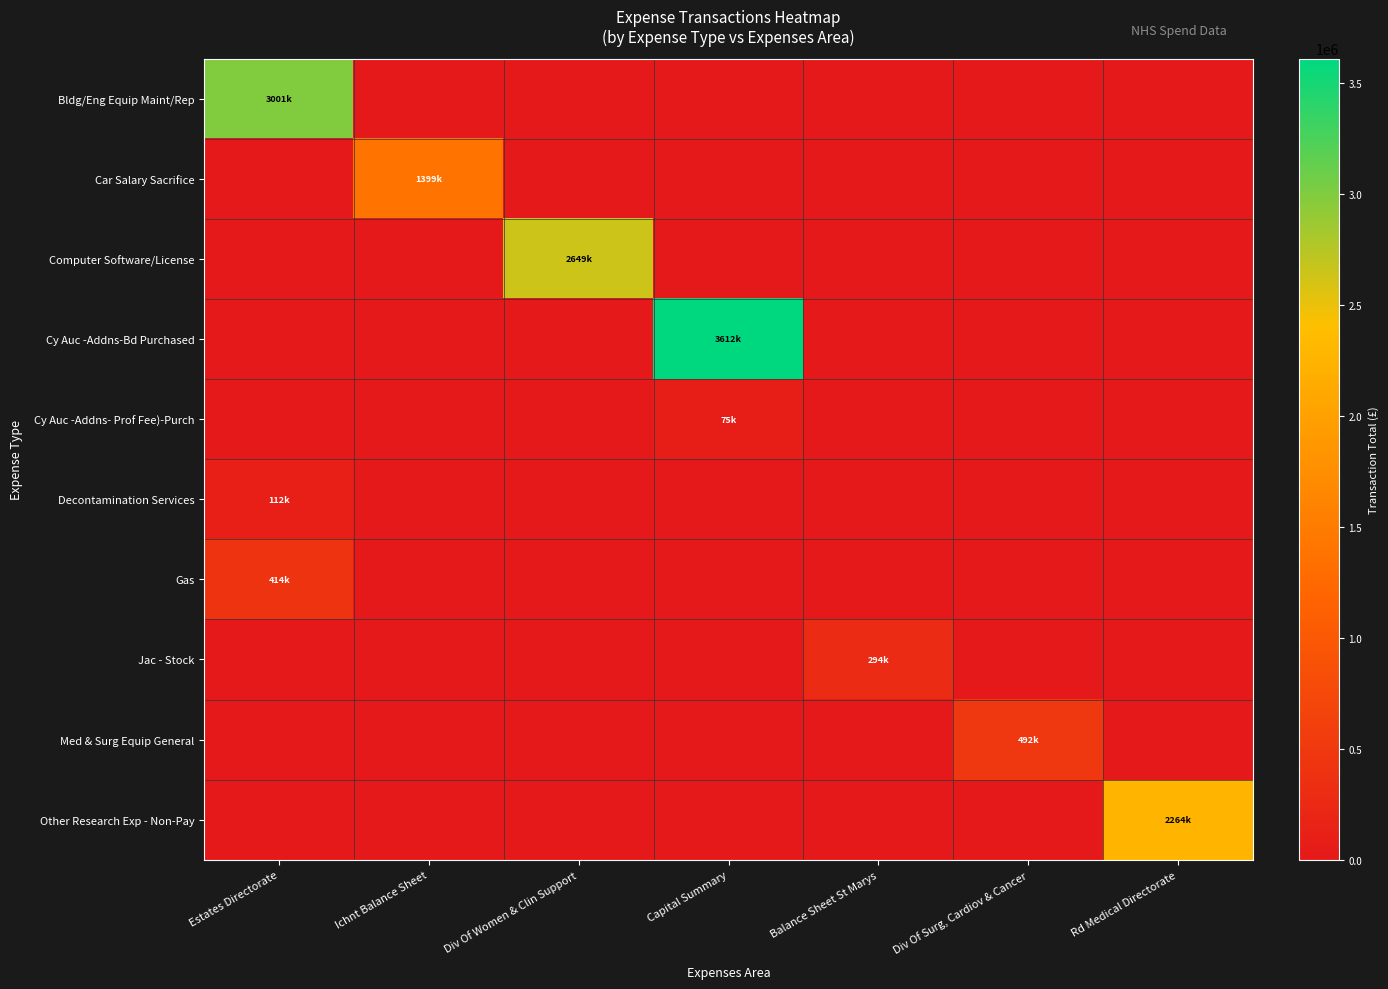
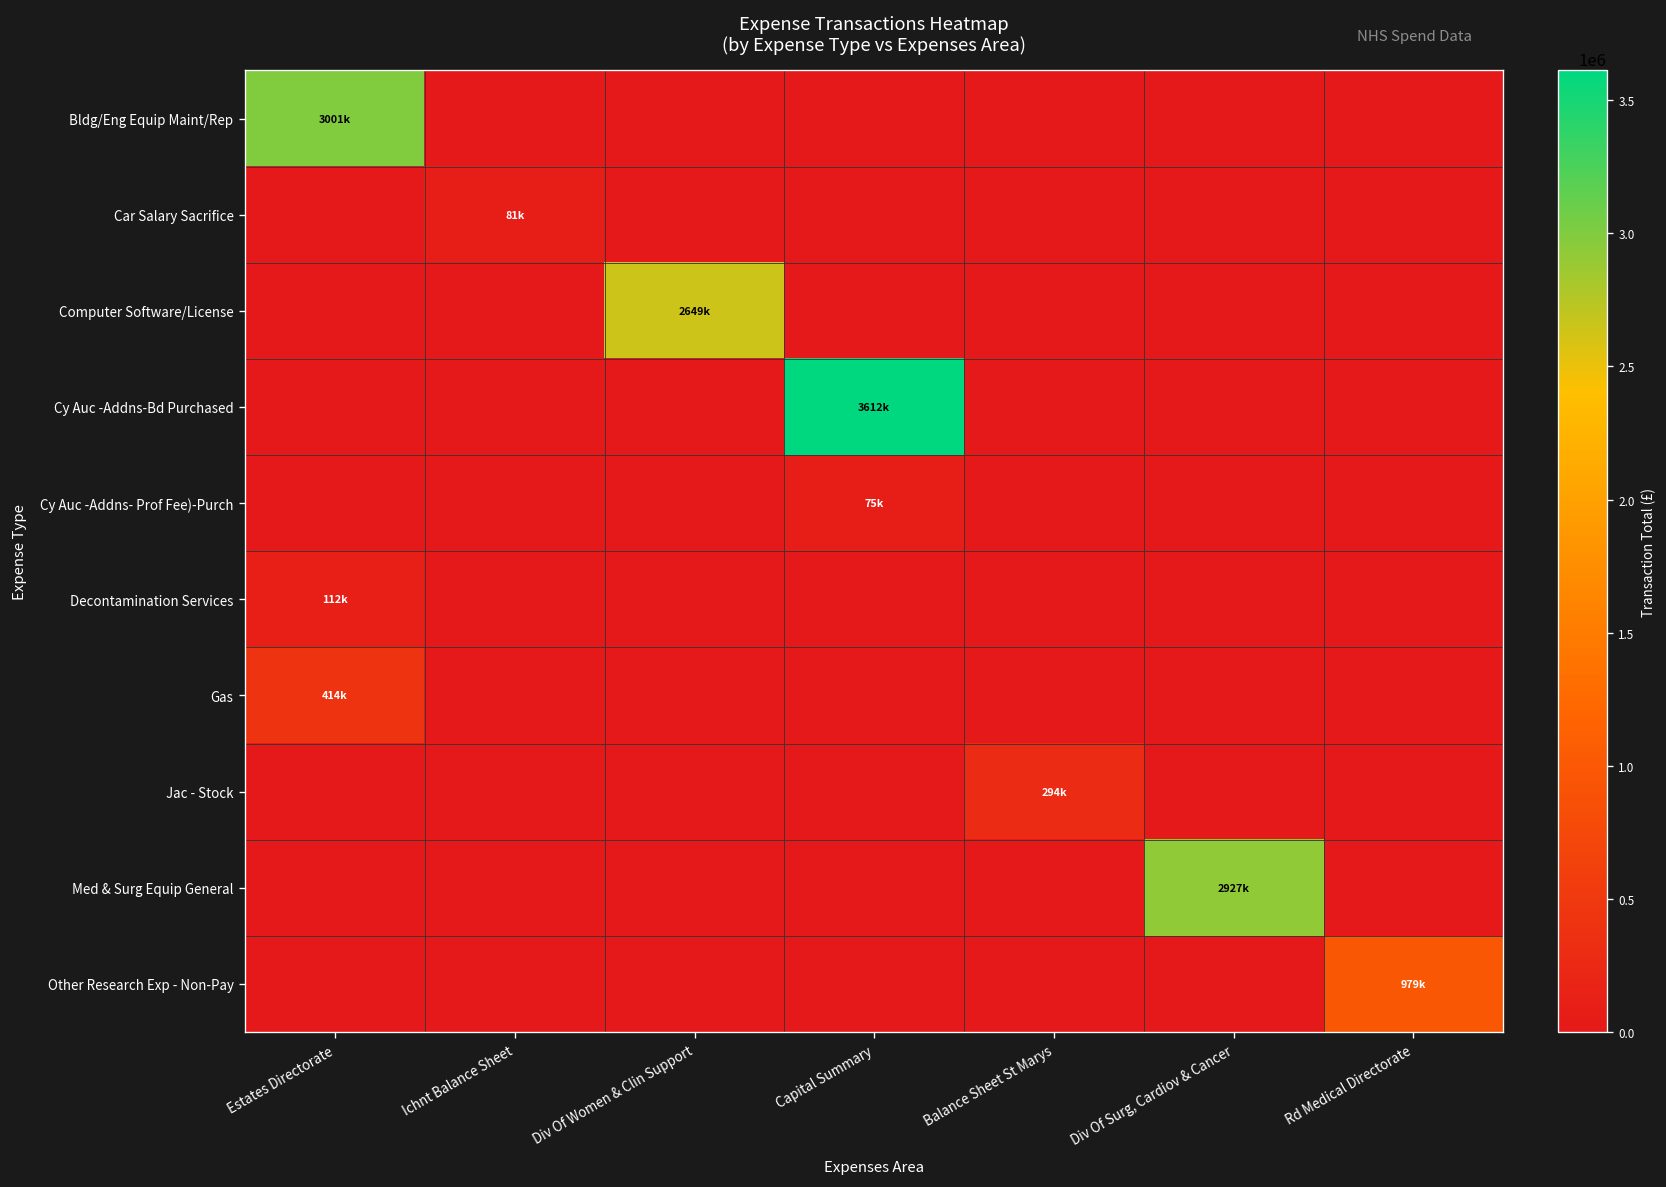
Car Salary Sacrifice, Ichnt Balance Sheet: 1399k -> 81k
Med & Surg Equip General, Div Of Surg, Cardiov & Cancer: 492k -> 2927k
Other Research Exp - Non-Pay, Rd Medical Directorate: 2264k -> 979k
